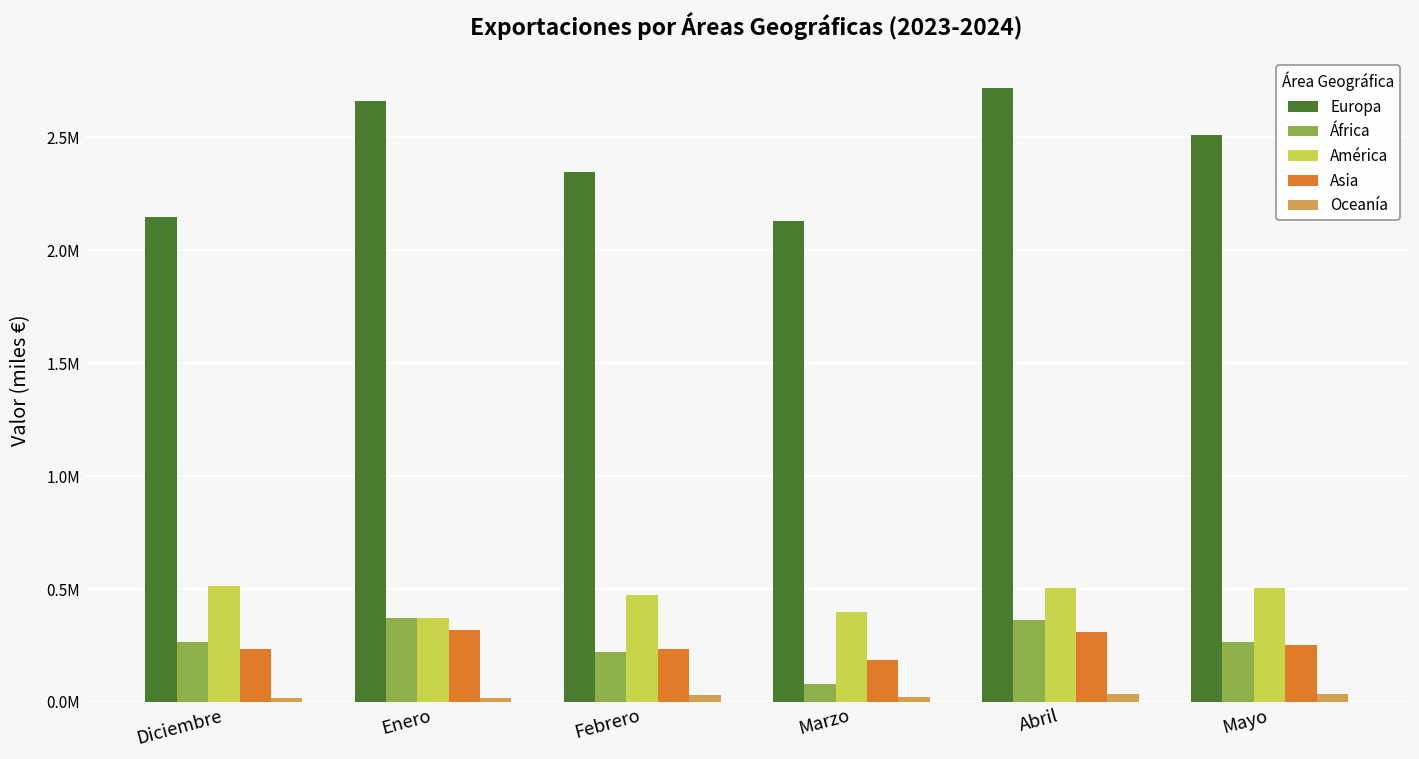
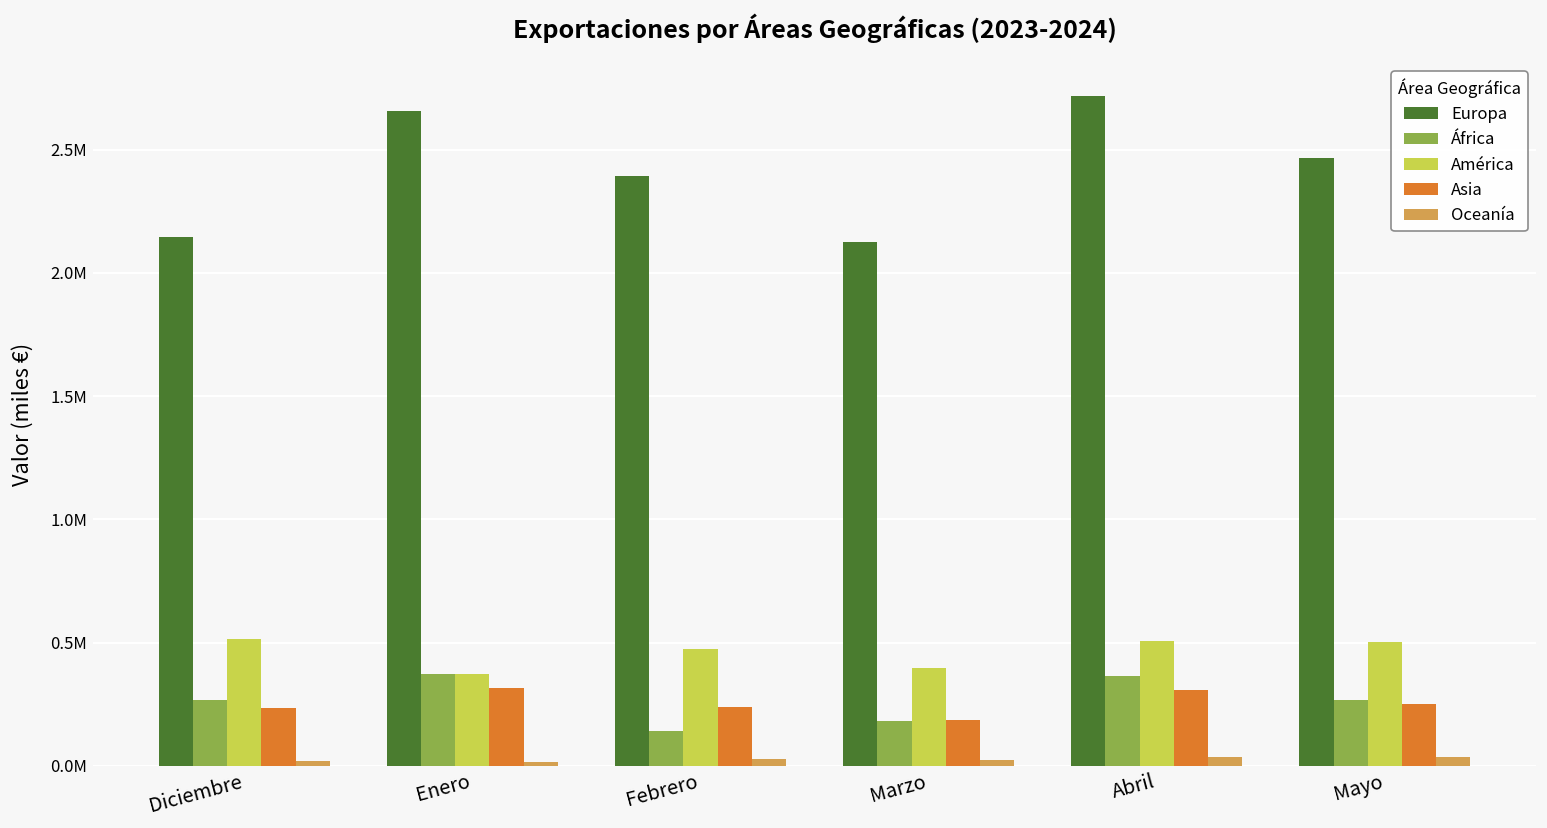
Europa, Febrero: 2350000 -> 2390000
África, Febrero: 220000 -> 140000
África, Marzo: 80000 -> 180000
Europa, Mayo: 2510000 -> 2460000
